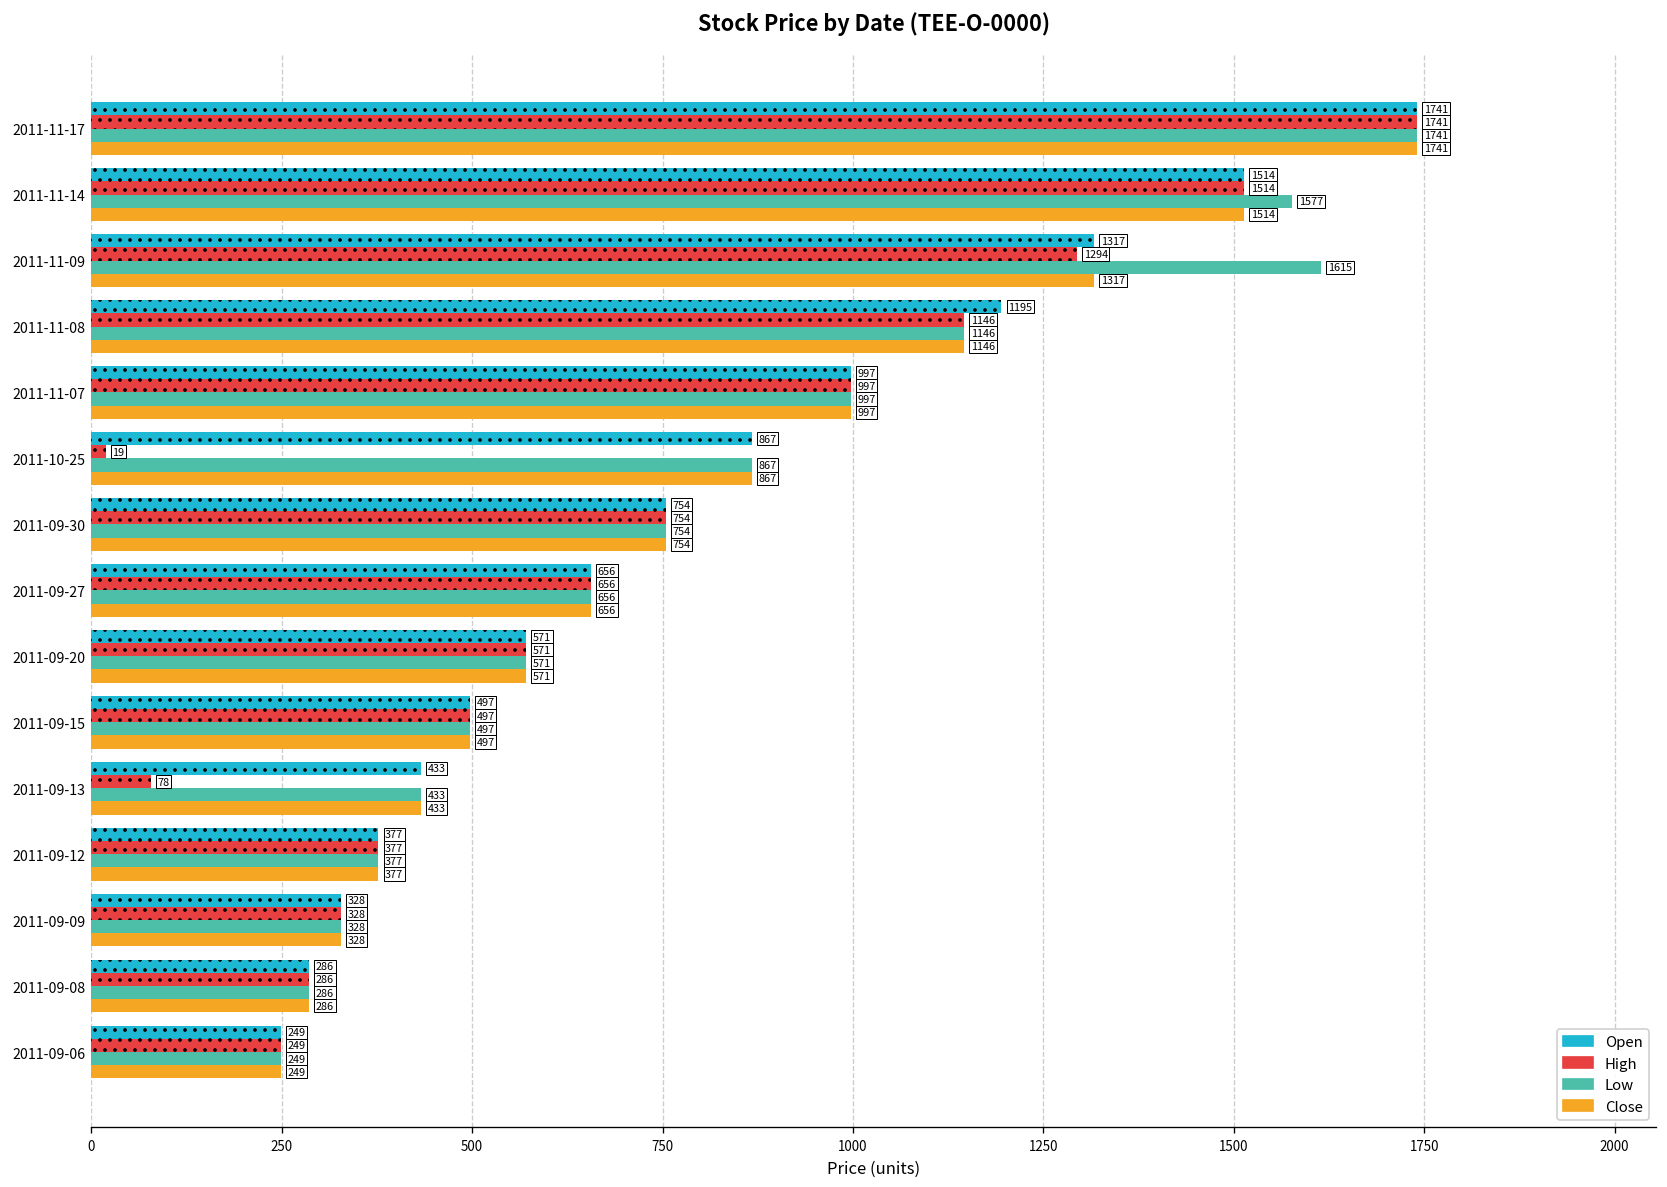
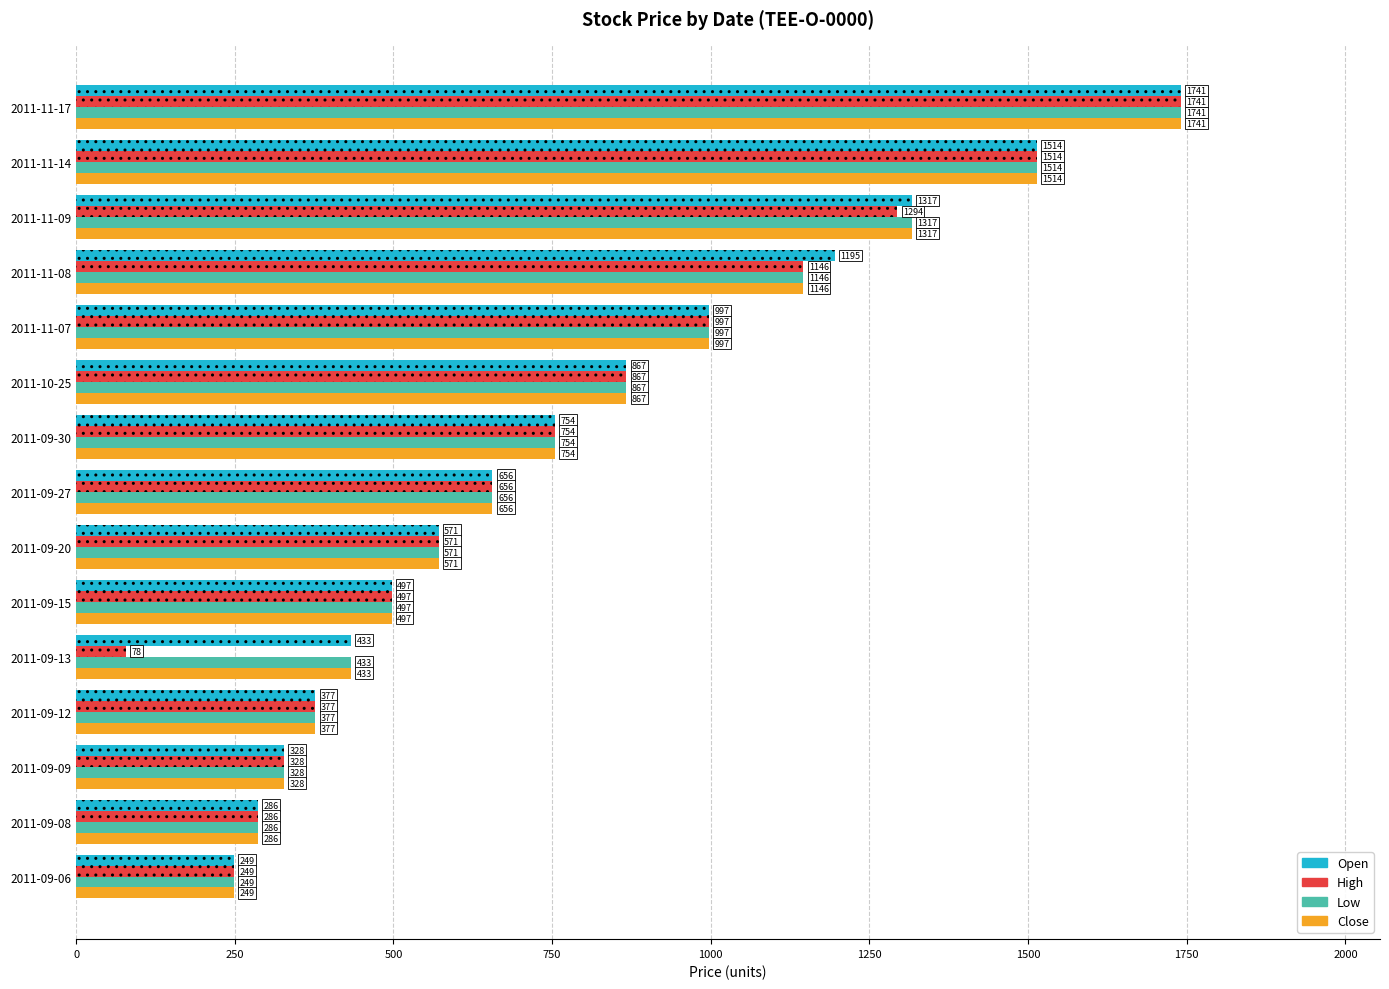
Low, 2011-11-14: 1577 -> 1514
Low, 2011-11-09: 1615 -> 1317
High, 2011-10-25: 19 -> 867
